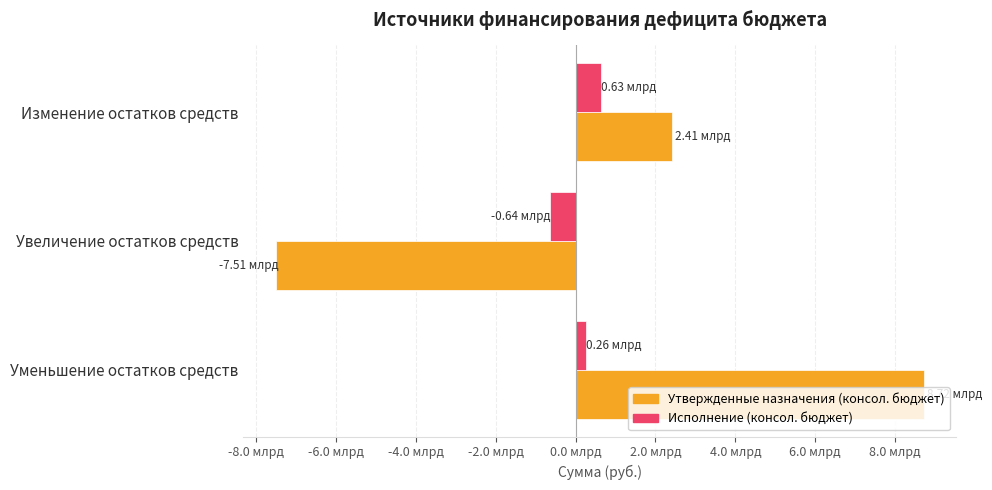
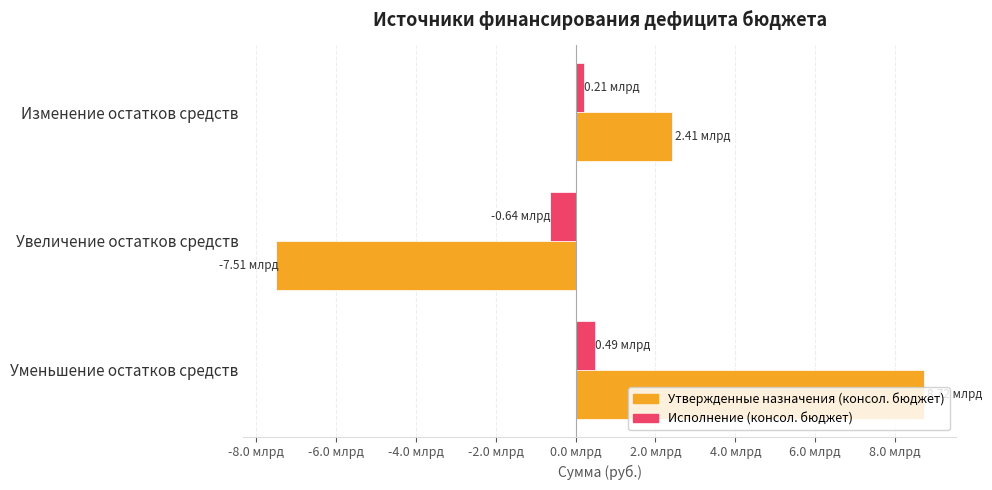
Исполнение (консол. бюджет), Изменение остатков средств: 0.63 -> 0.21
Исполнение (консол. бюджет), Уменьшение остатков средств: 0.26 -> 0.49
